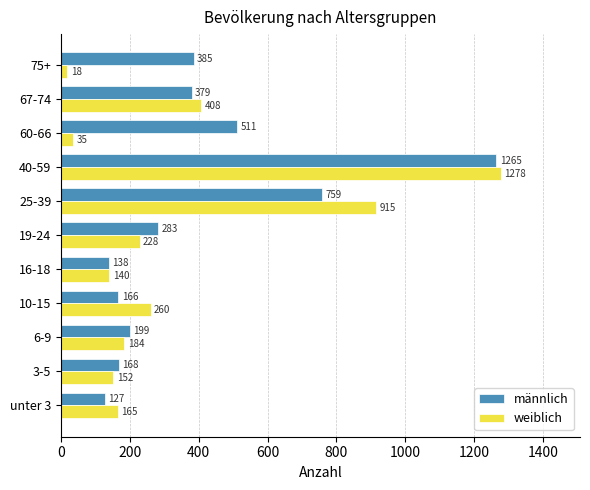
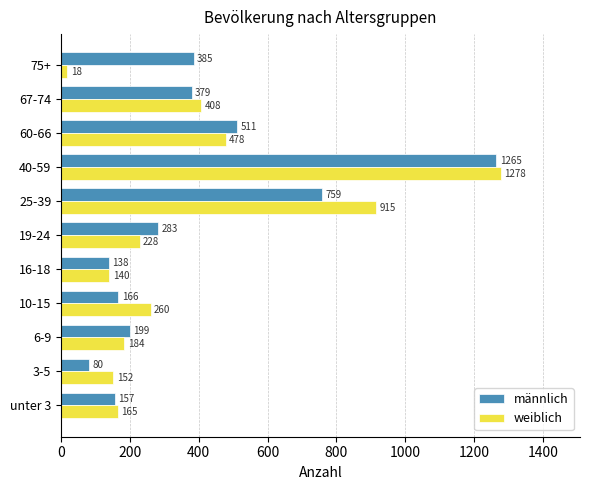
weiblich, 60-66: 35 -> 478
männlich, 3-5: 168 -> 80
männlich, unter 3: 127 -> 157
